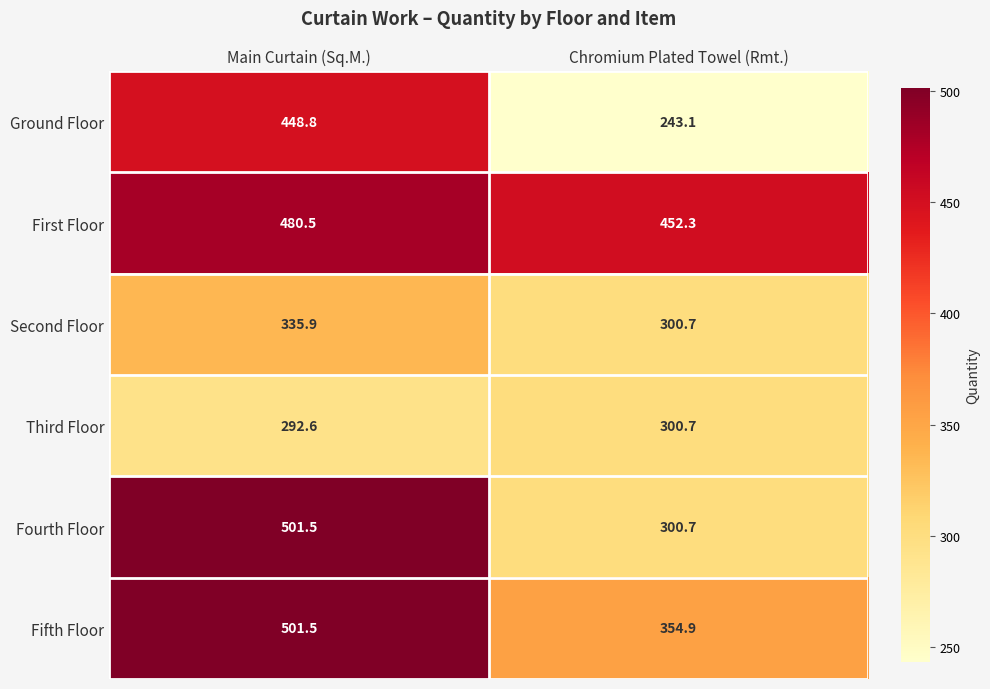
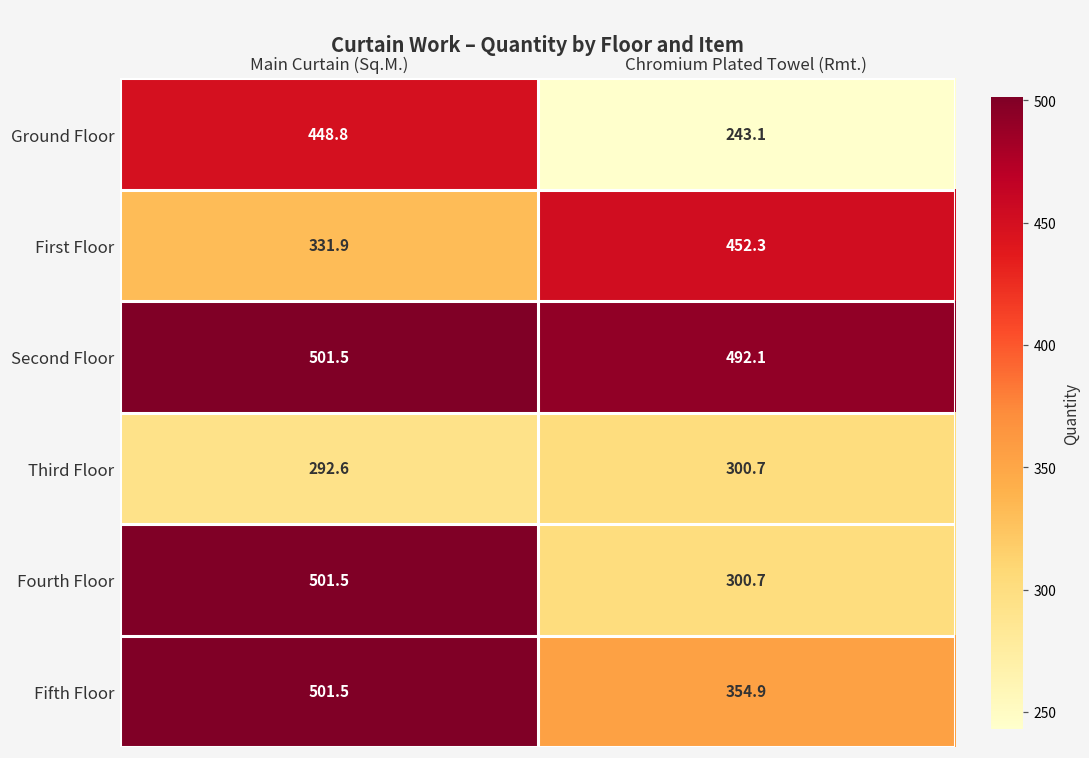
First Floor, Main Curtain (Sq.M.): 480.5 -> 331.9
Second Floor, Main Curtain (Sq.M.): 335.9 -> 501.5
Second Floor, Chromium Plated Towel (Rmt.): 300.7 -> 492.1
